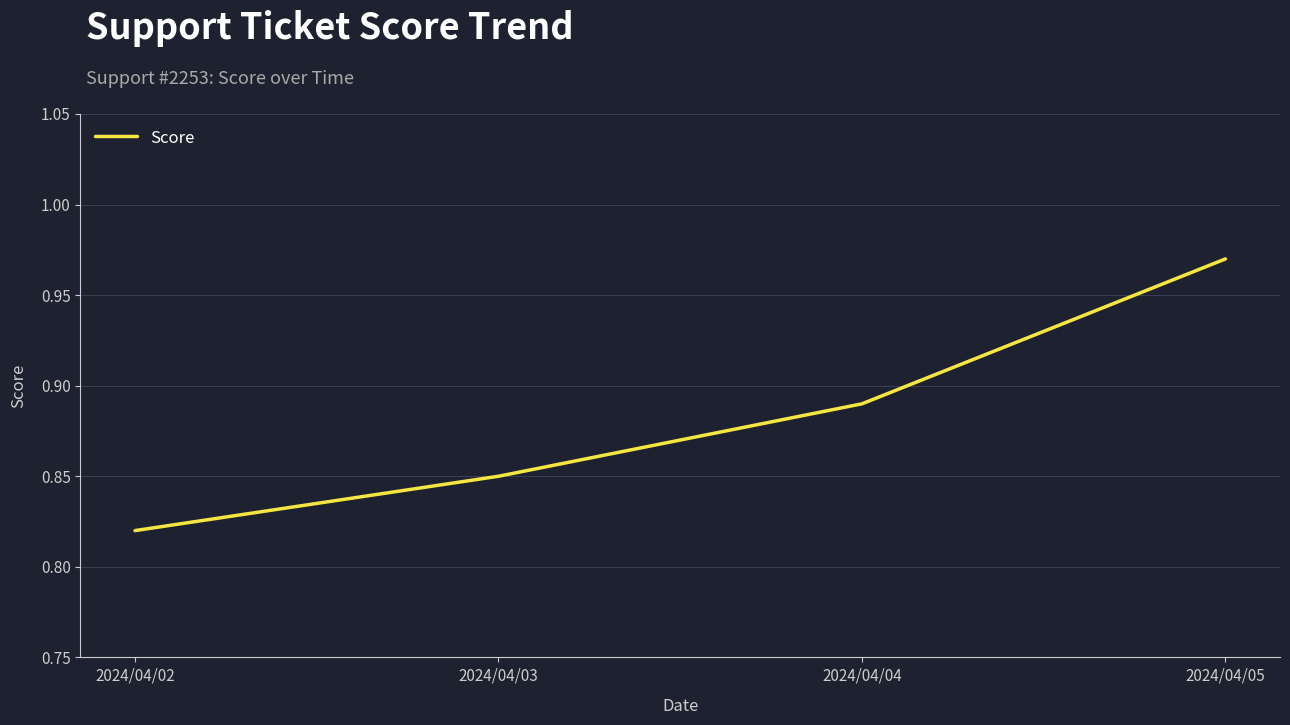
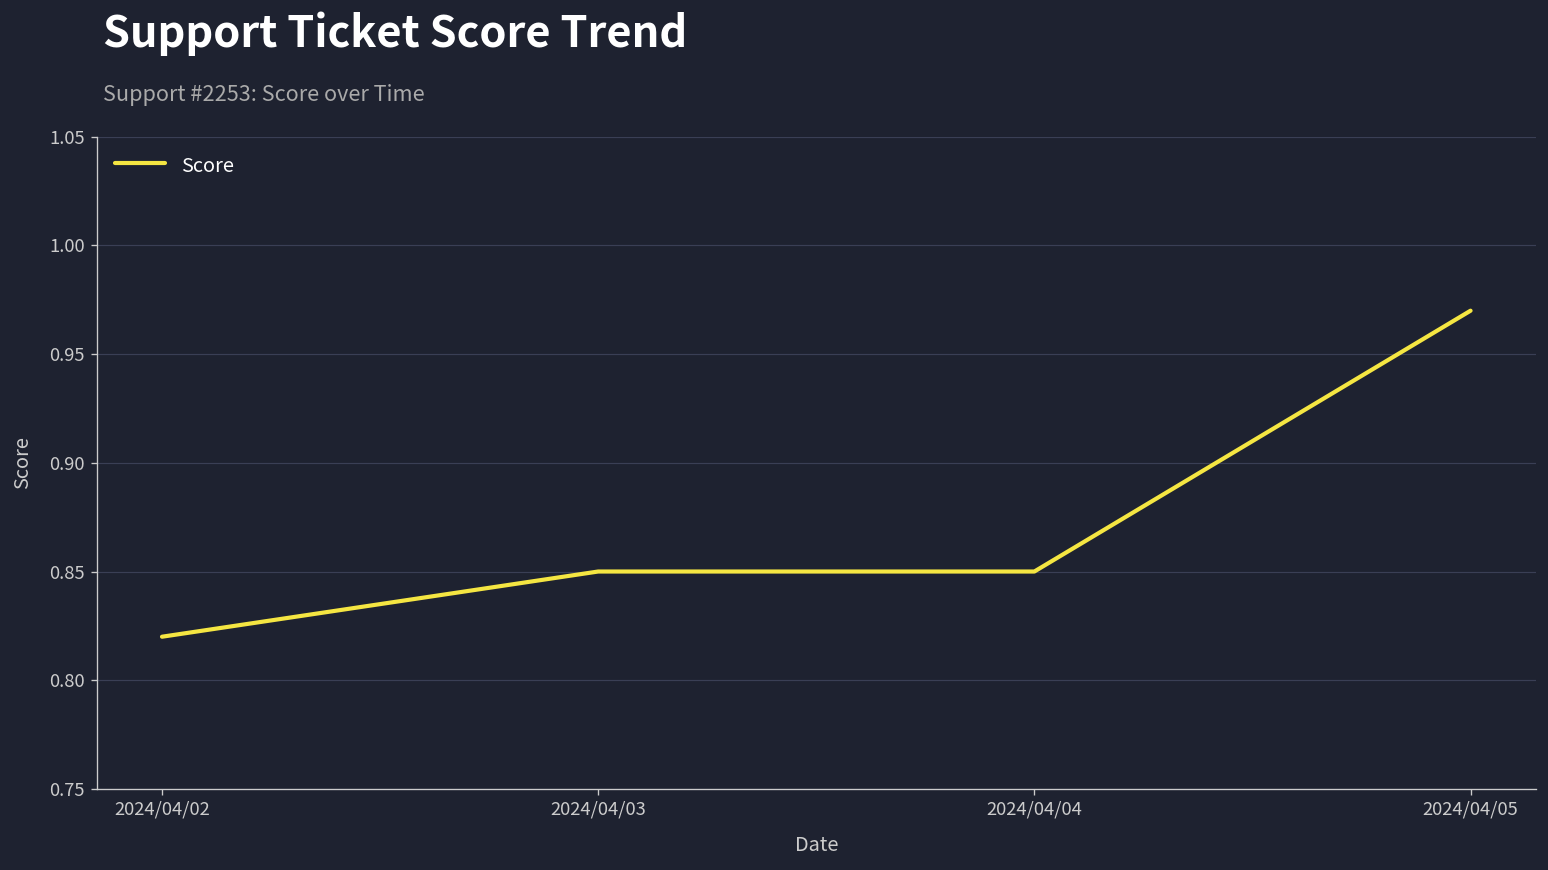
2024/04/04: 0.89 -> 0.85
